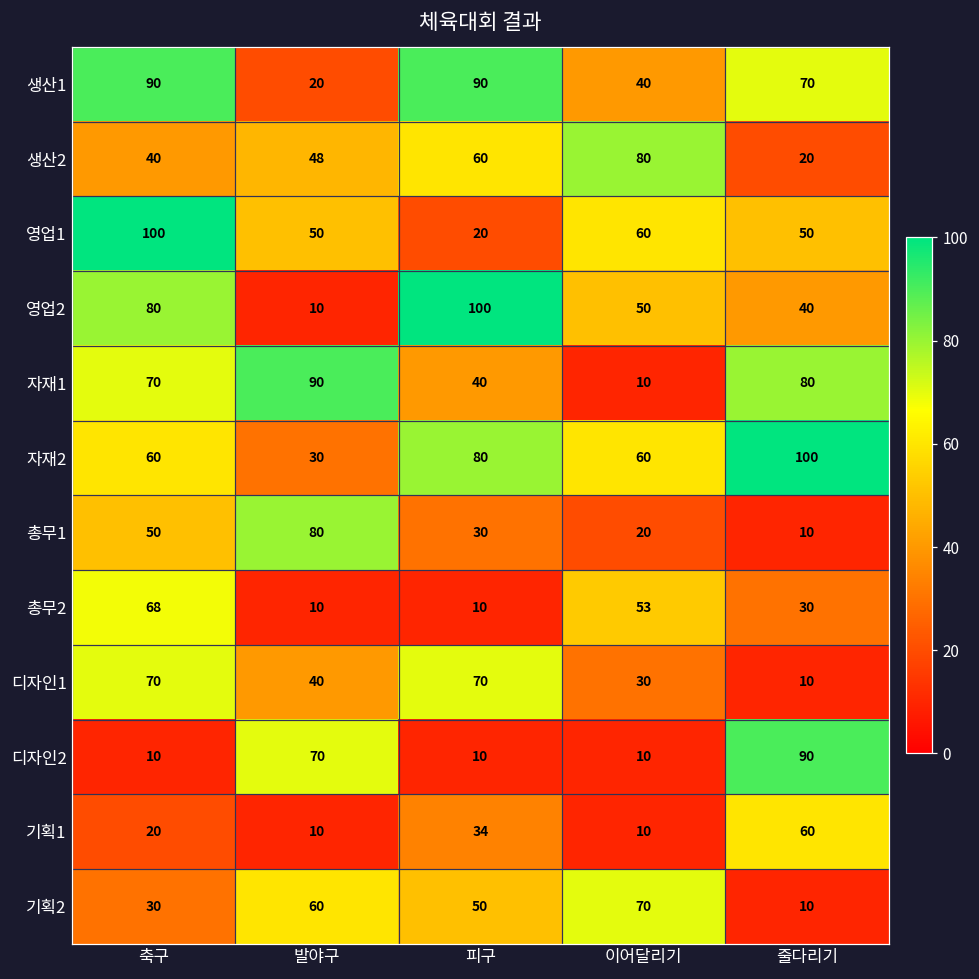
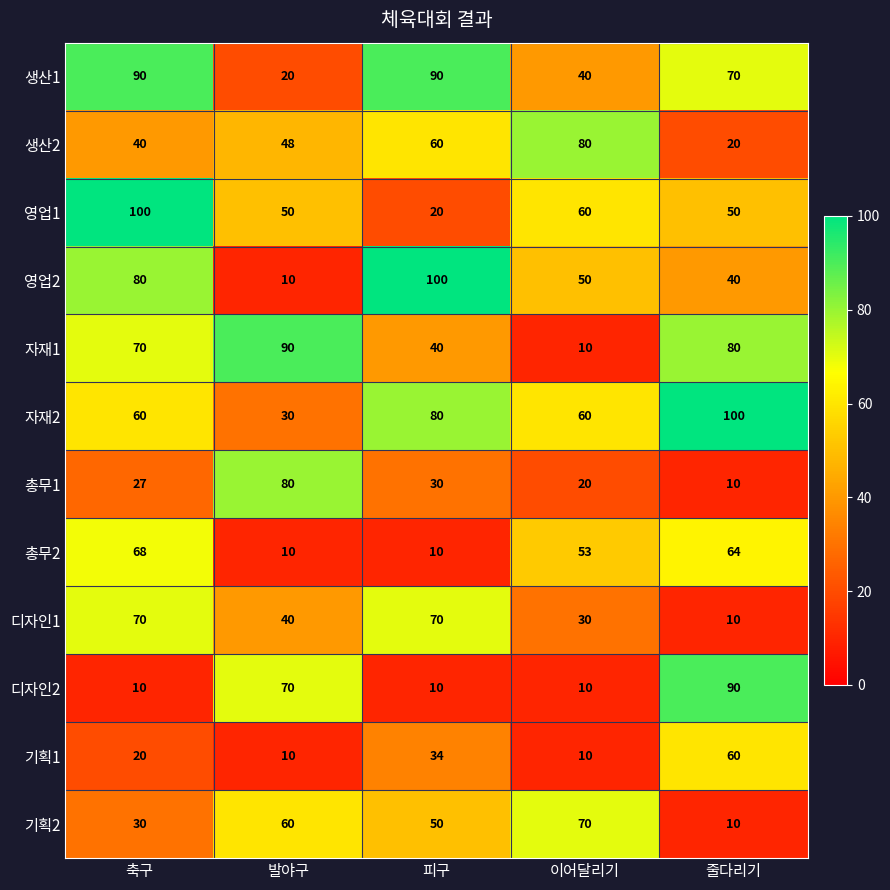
총무1, 축구: 50 -> 27
총무2, 줄다리기: 30 -> 64
